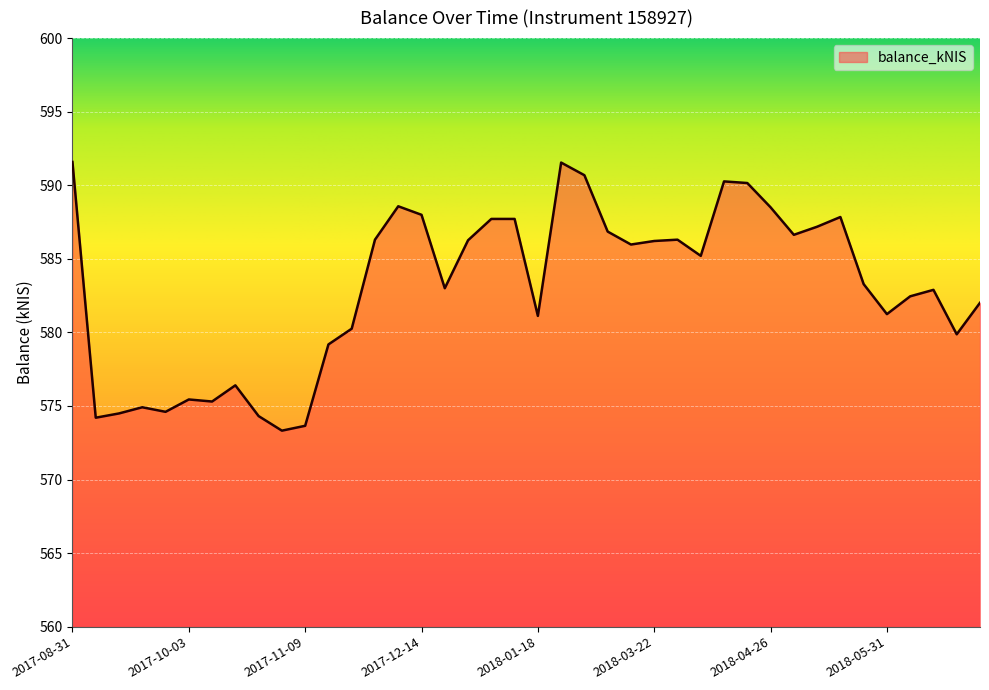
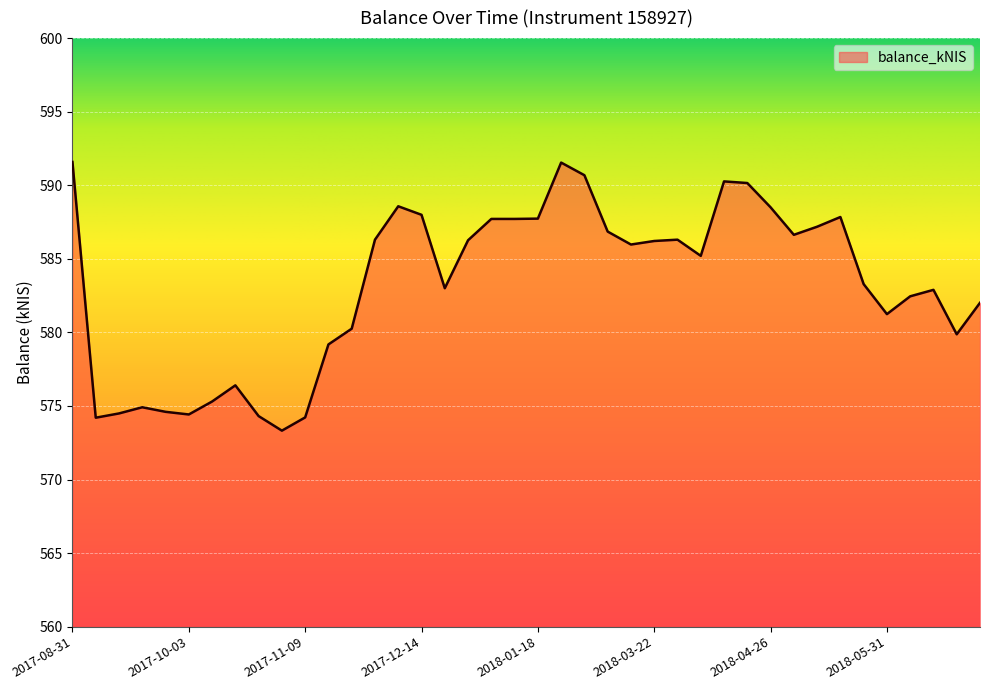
2017-10-03: 575.4 -> 574.4
2017-11-09: 573.7 -> 574.2
2018-01-18: 581.1 -> 587.7
